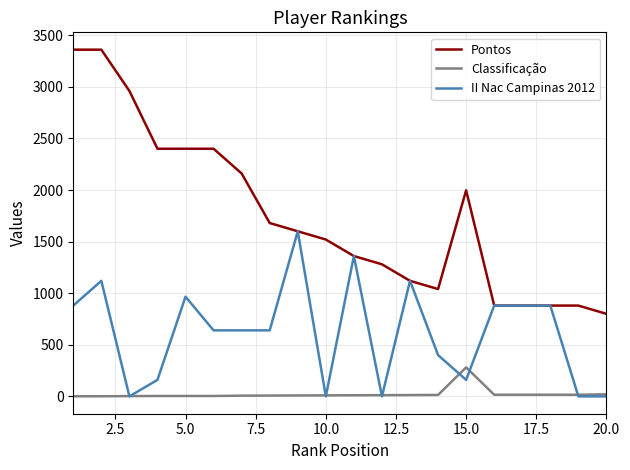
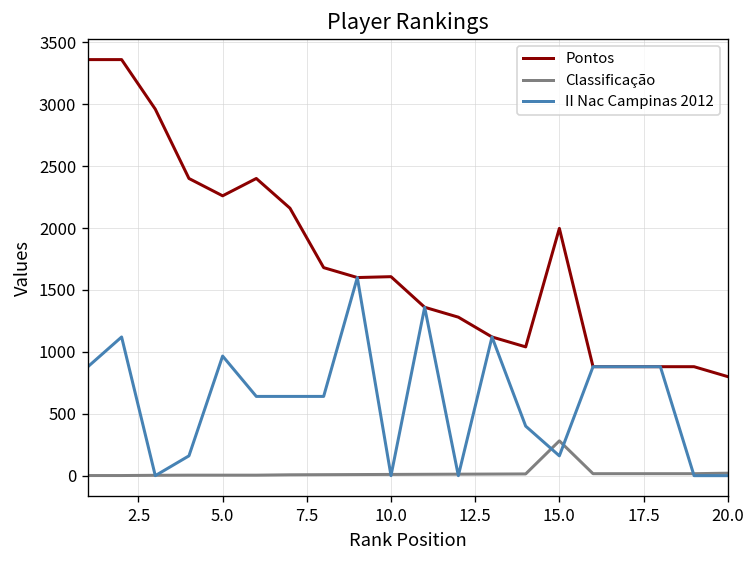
Pontos, 5.0: 2400 -> 2260
Pontos, 10.0: 1520 -> 1610
